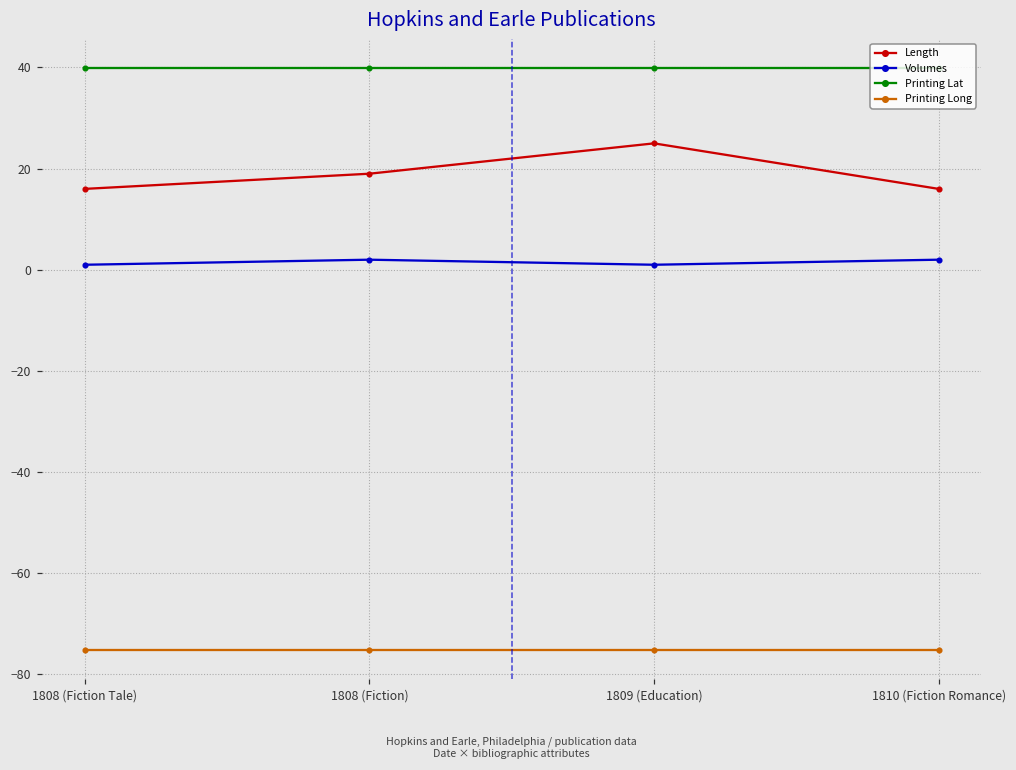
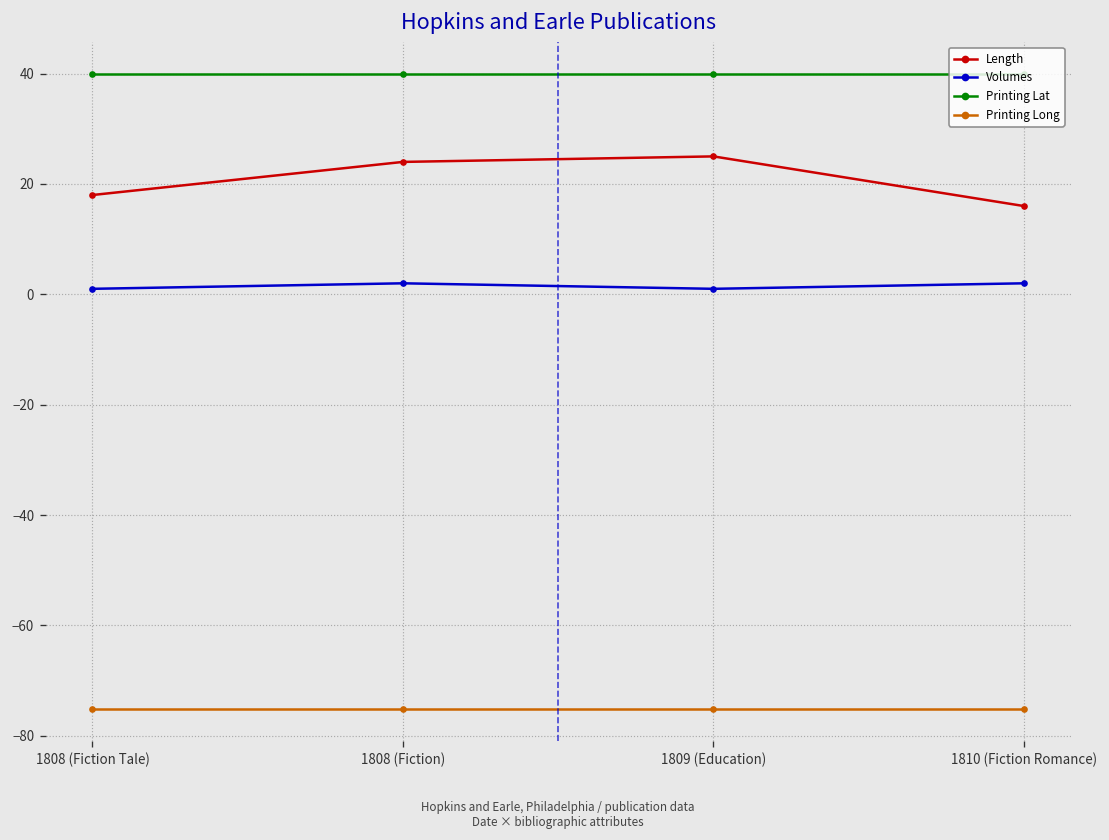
Length, 1808 (Fiction Tale): 16 -> 18
Length, 1808 (Fiction): 19 -> 24
